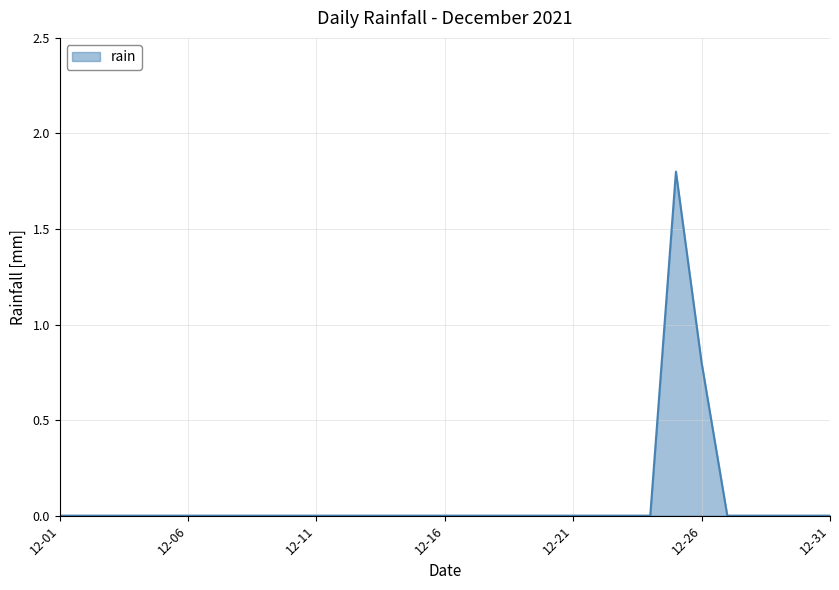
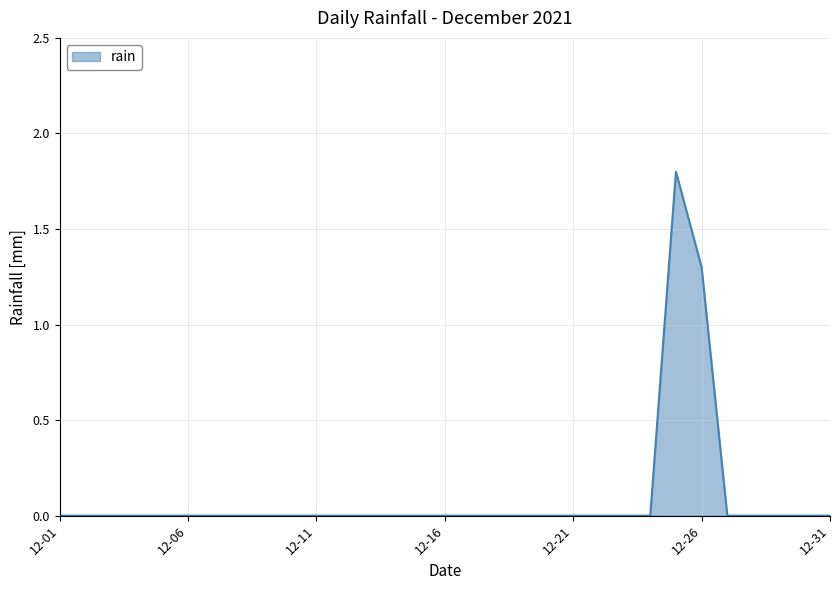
12-26: 0.8 -> 1.3
